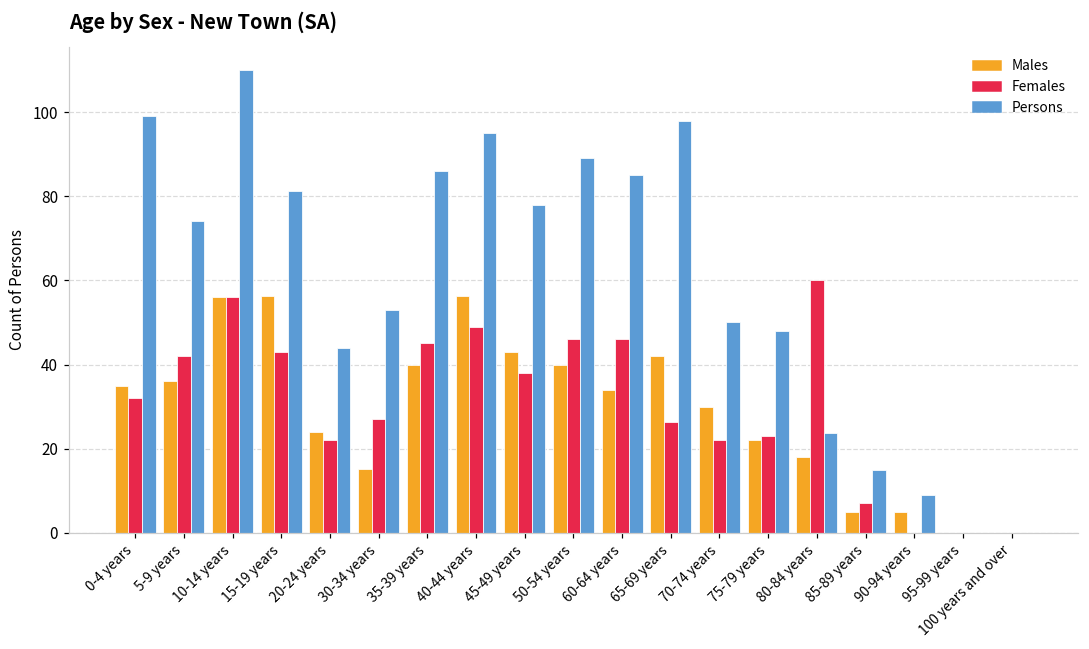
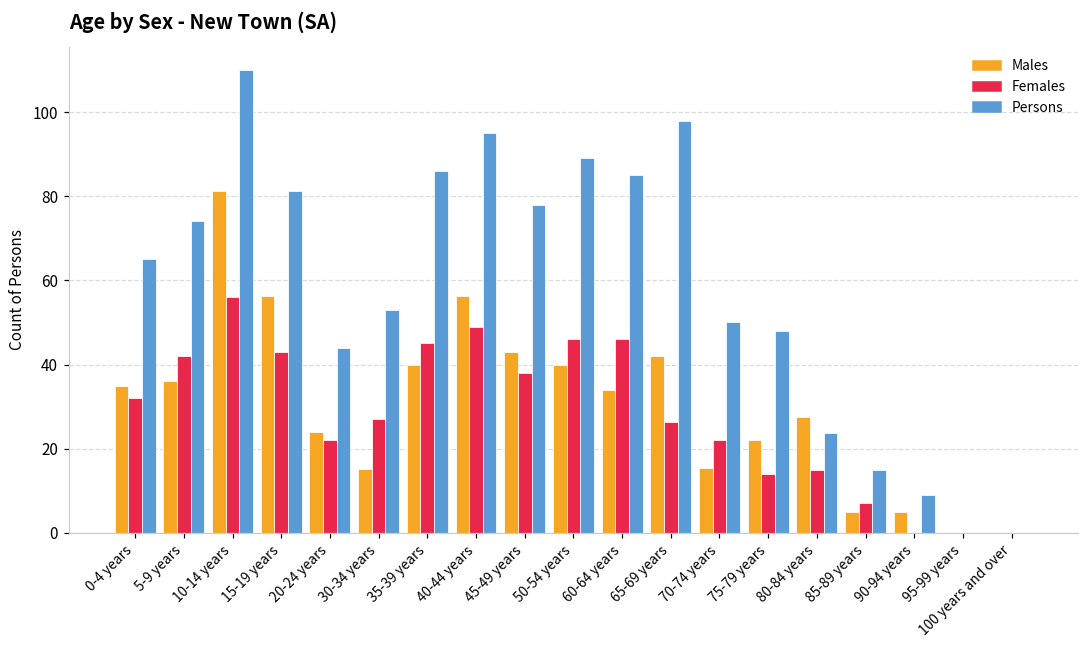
Persons, 0-4 years: 99 -> 65
Males, 10-14 years: 56 -> 81
Males, 70-74 years: 30 -> 15
Females, 75-79 years: 23 -> 14
Males, 80-84 years: 18 -> 28
Females, 80-84 years: 60 -> 15
